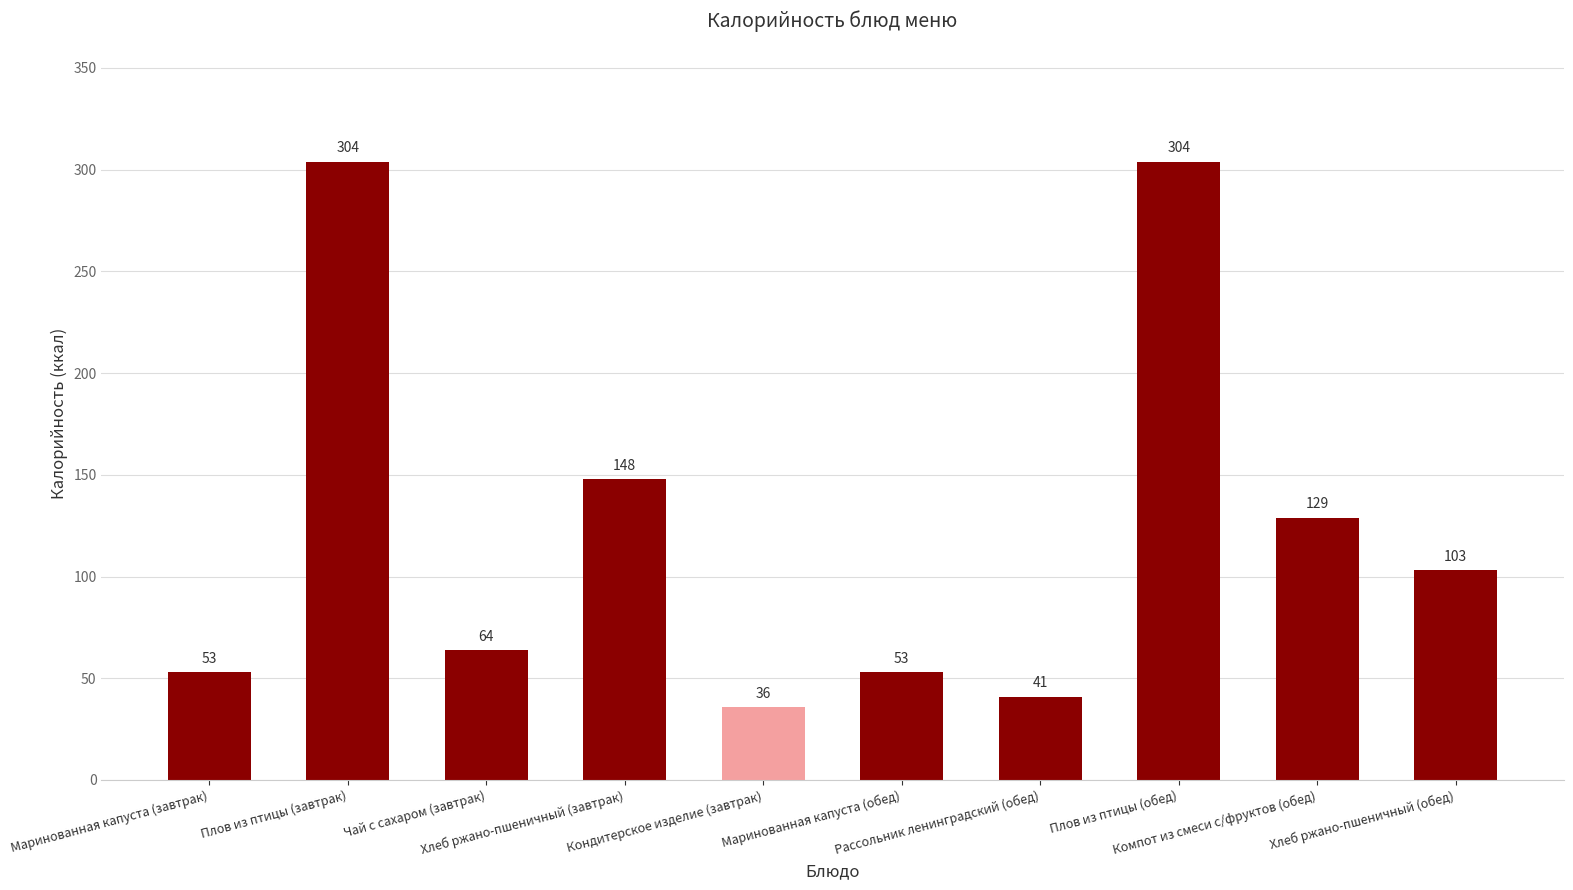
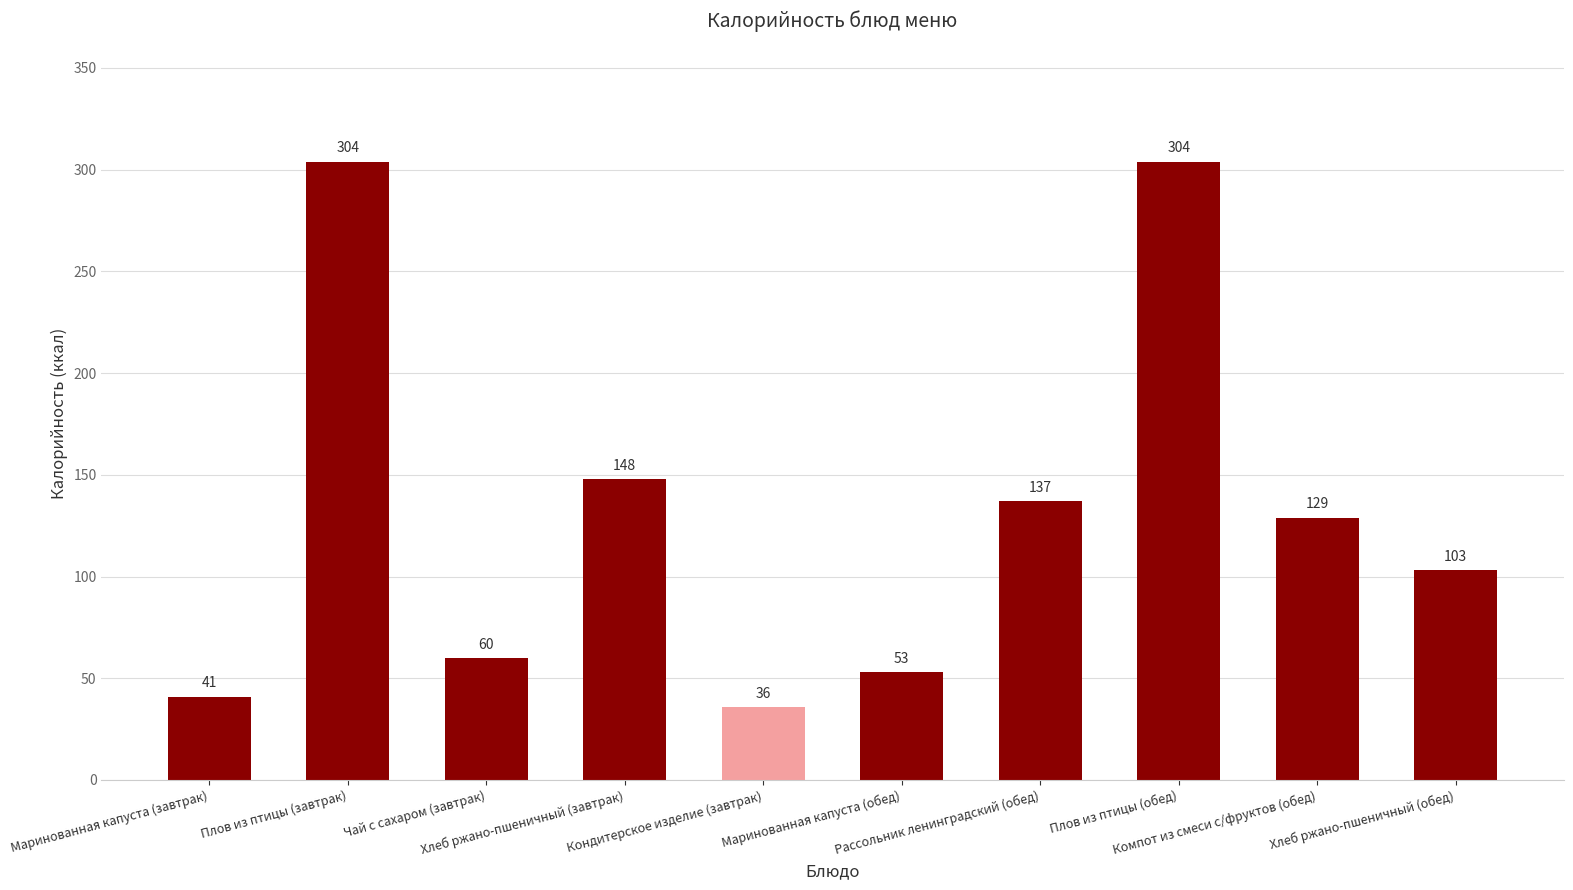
Маринованная капуста (завтрак): 53 -> 41
Чай с сахаром (завтрак): 64 -> 60
Рассольник ленинградский (обед): 41 -> 137
